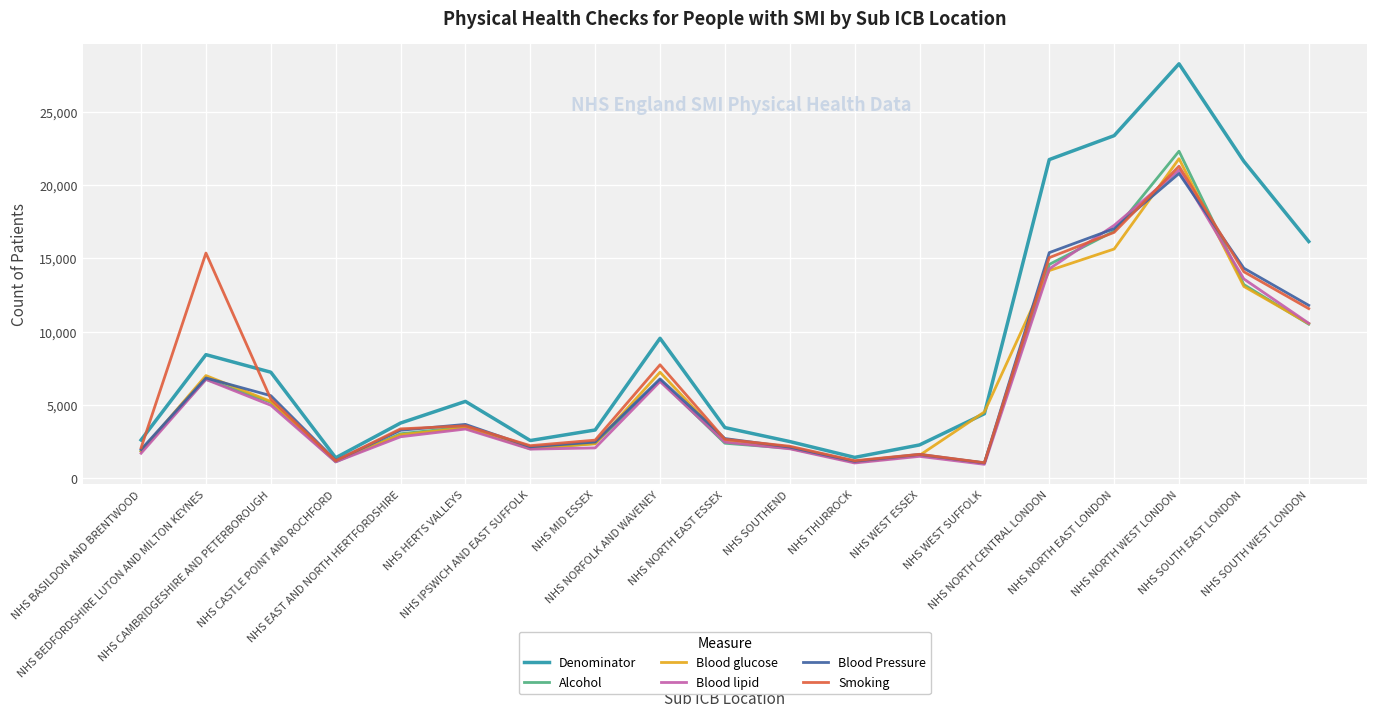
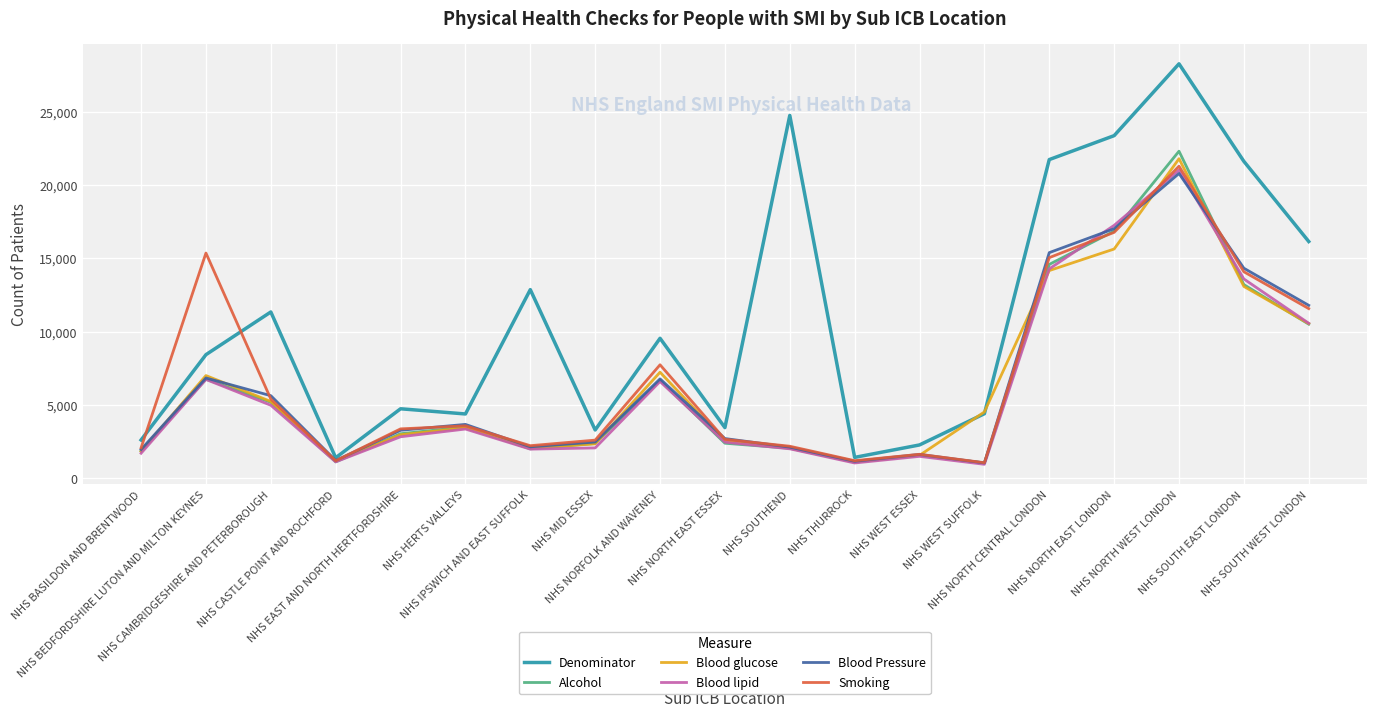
Denominator, NHS CAMBRIDGESHIRE AND PETERBOROUGH: 7,200 -> 11,300
Denominator, NHS EAST AND NORTH HERTFORDSHIRE: 3,700 -> 4,700
Denominator, NHS HERTS VALLEYS: 5,200 -> 4,400
Denominator, NHS IPSWICH AND EAST SUFFOLK: 2,600 -> 12,900
Denominator, NHS SOUTHEND: 2,500 -> 24,800
